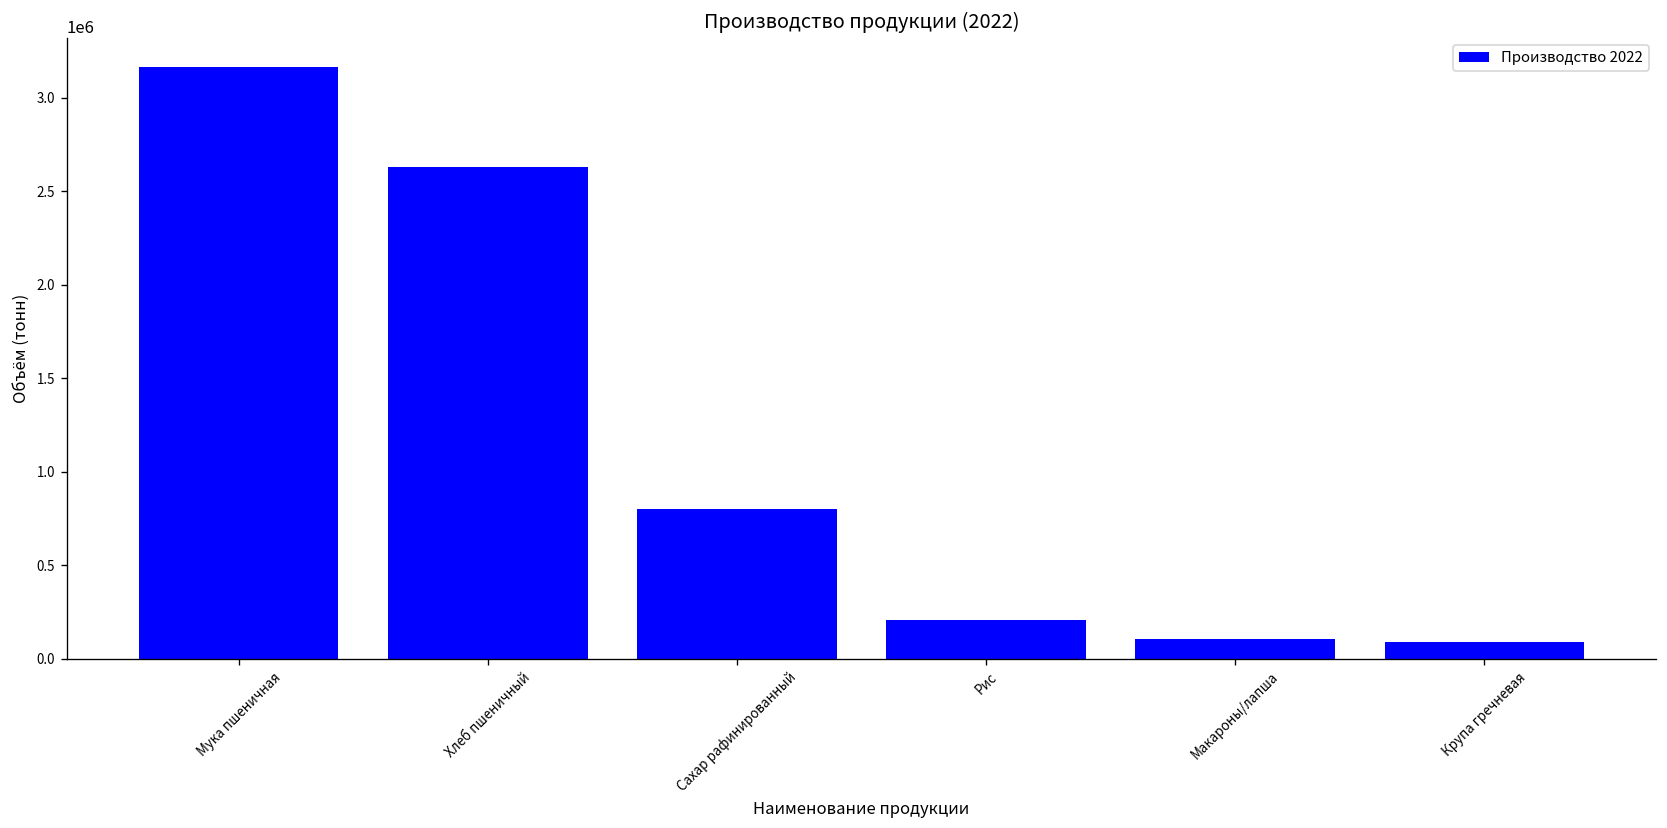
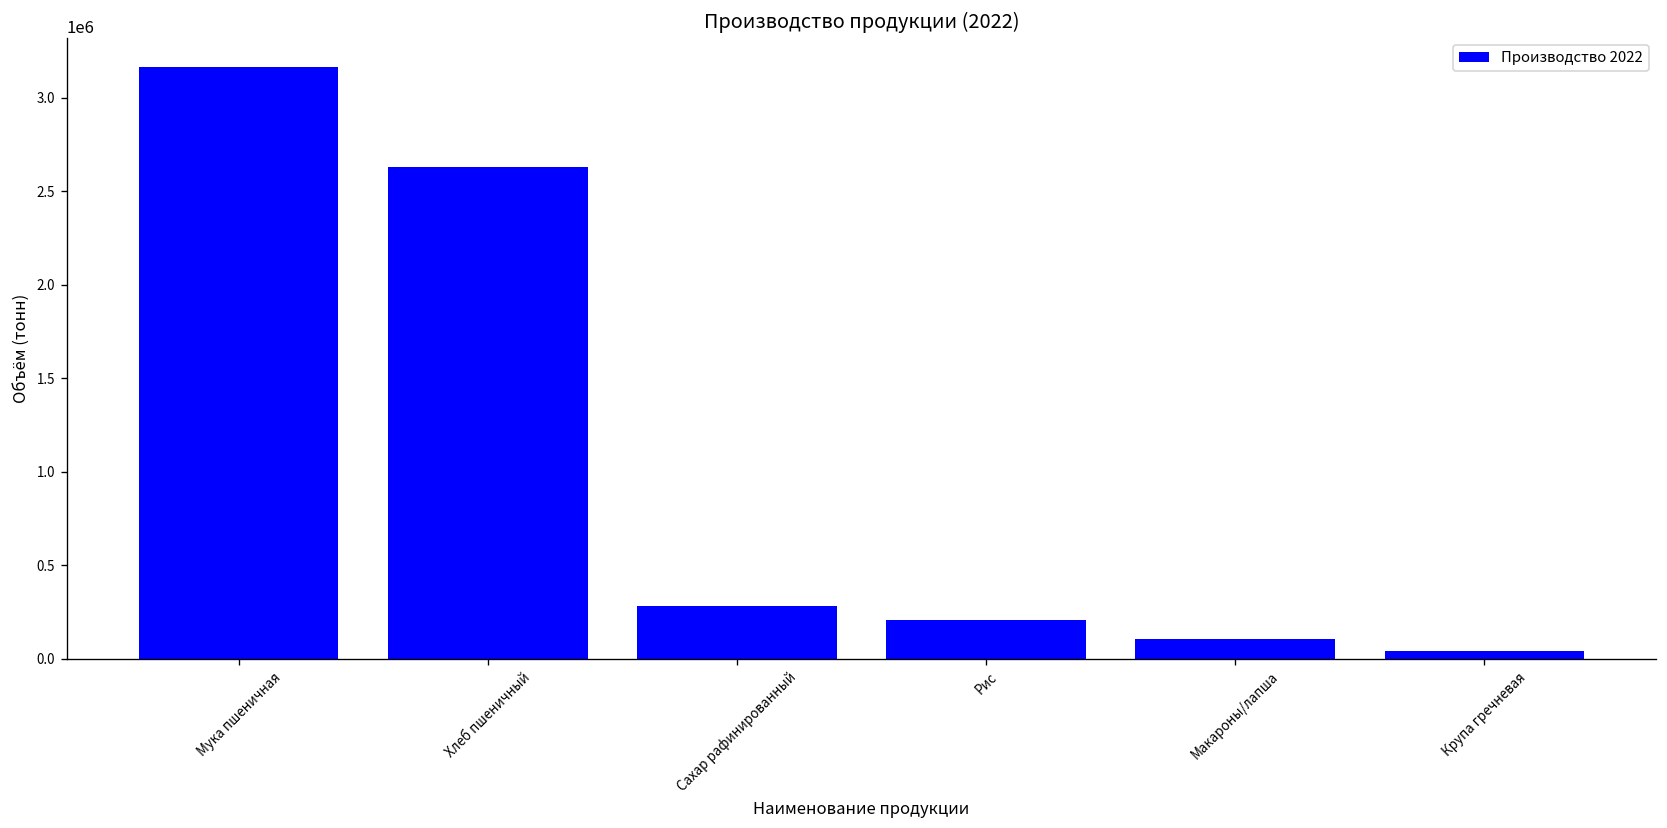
Сахар рафинированный: 800000 -> 280000
Крупа гречневая: 90000 -> 40000
